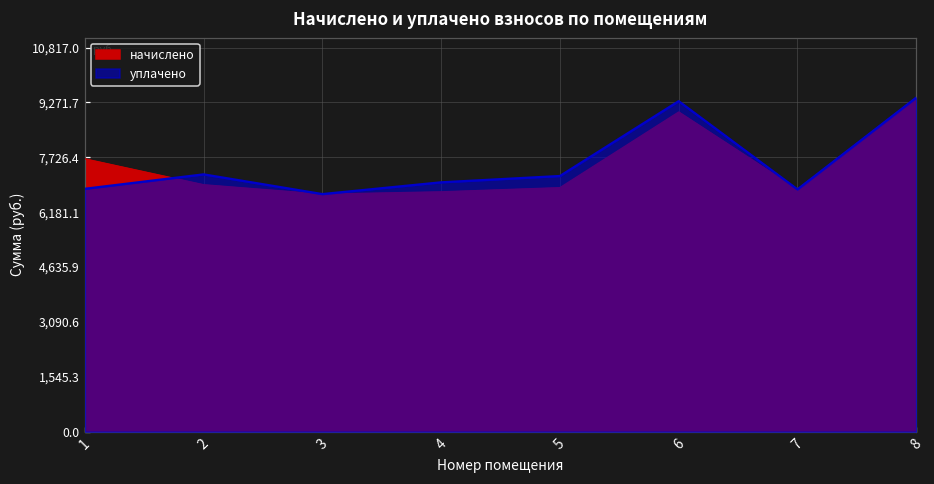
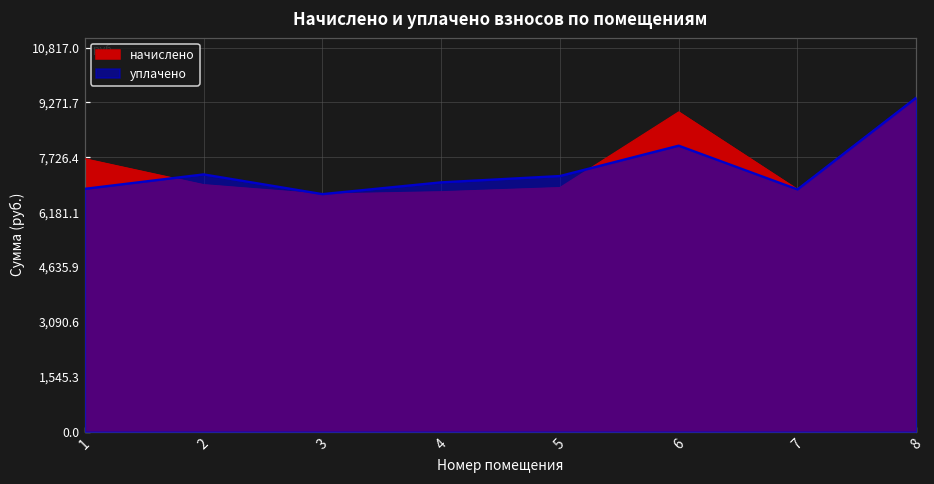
уплачено, 6: 9,300 -> 8,100
